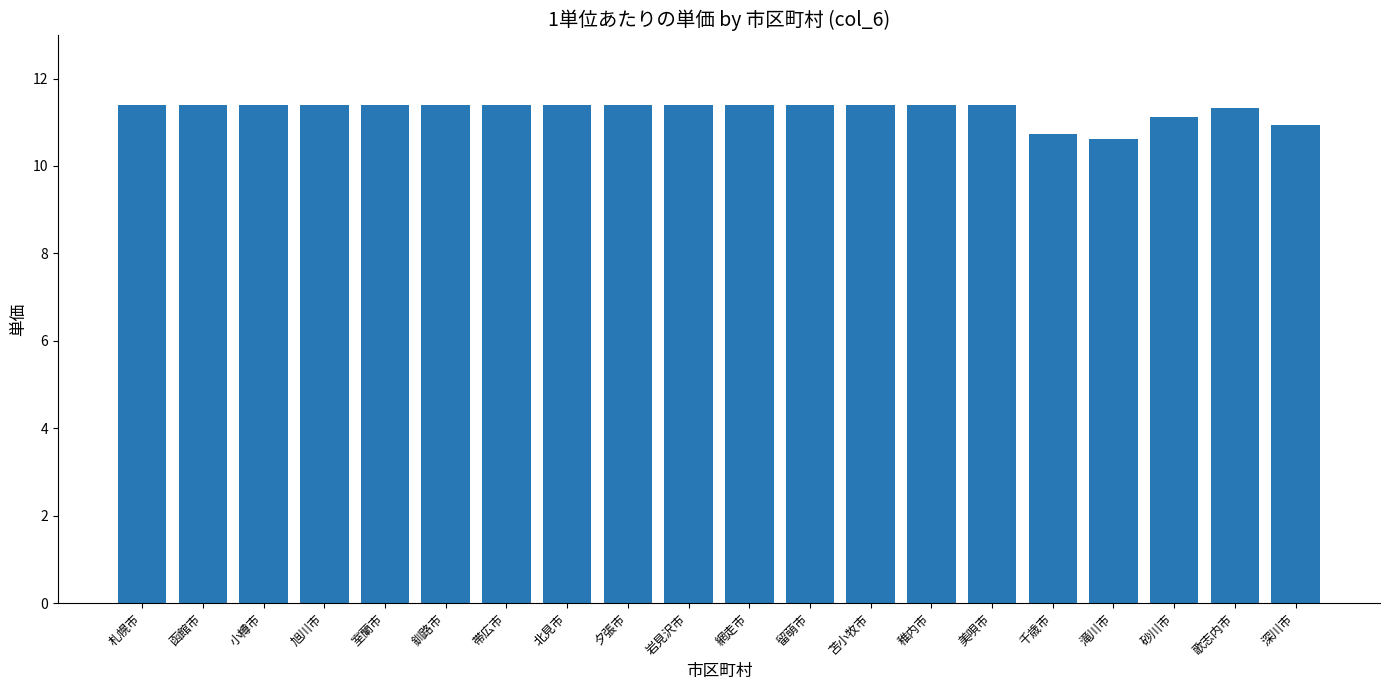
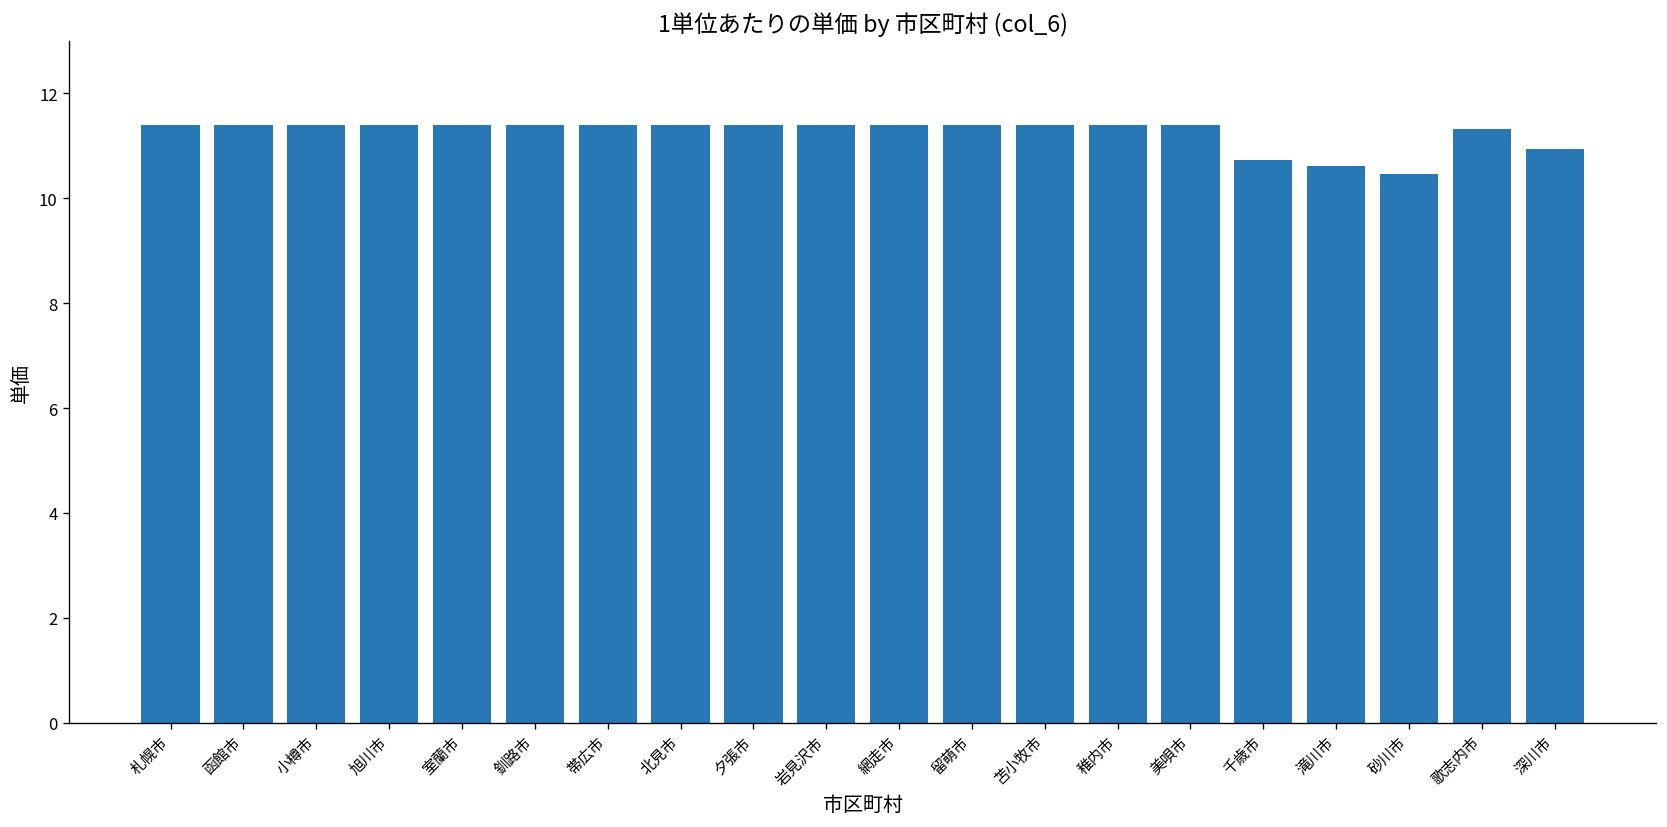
砂川市: 11.1 -> 10.5
